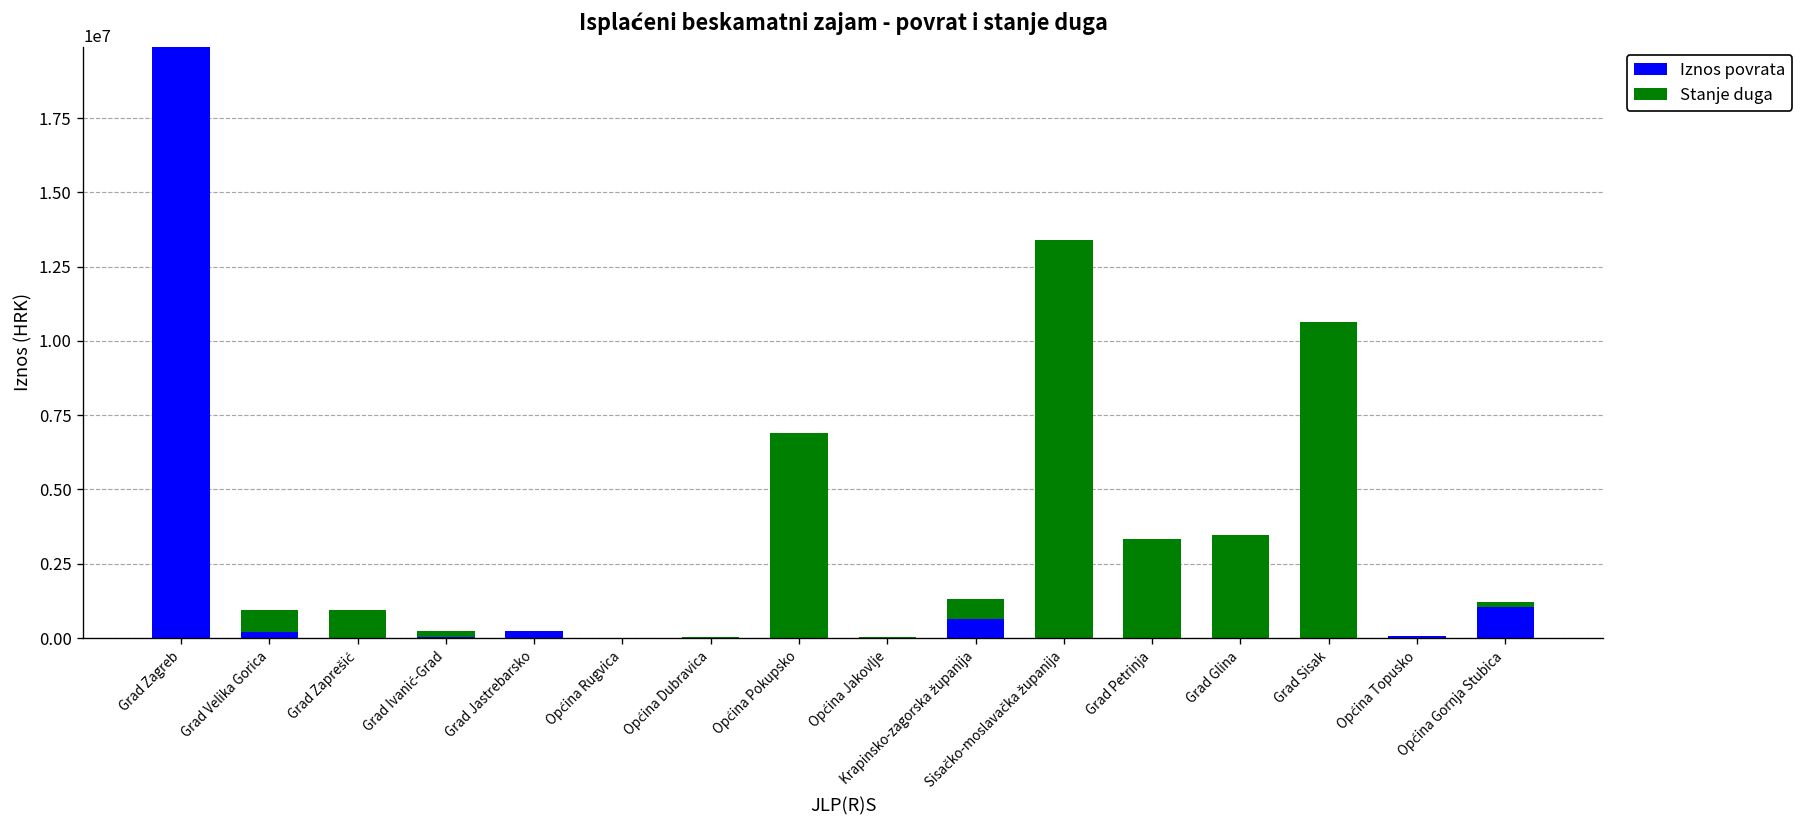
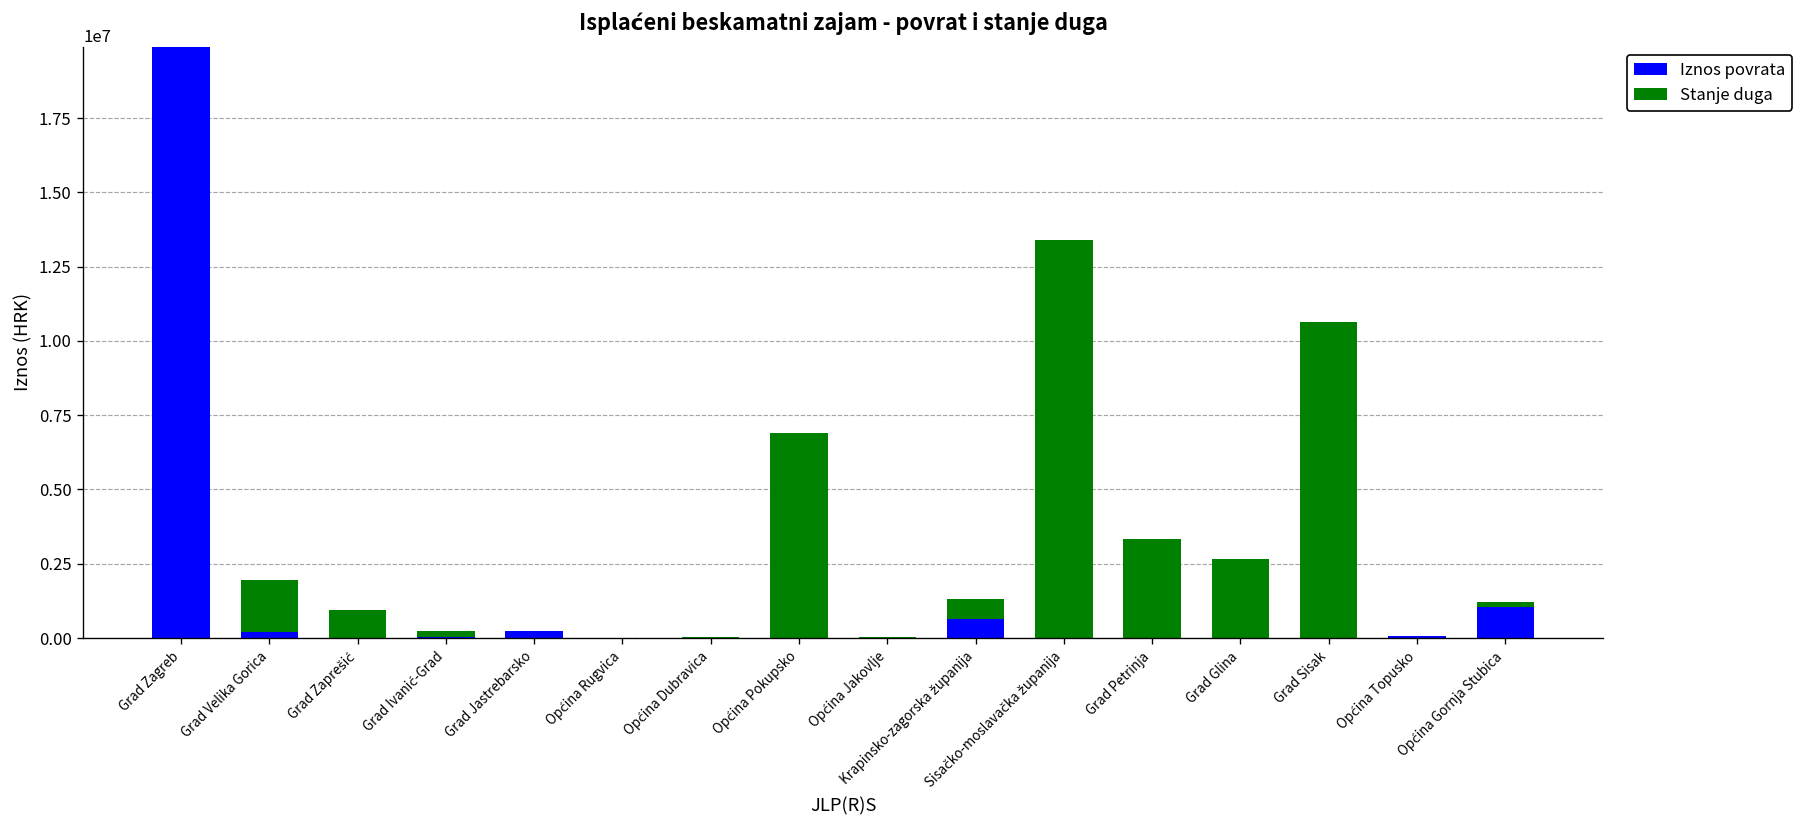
Stanje duga, Grad Velika Gorica: 700000 -> 1800000
Stanje duga, Grad Glina: 3500000 -> 2700000
